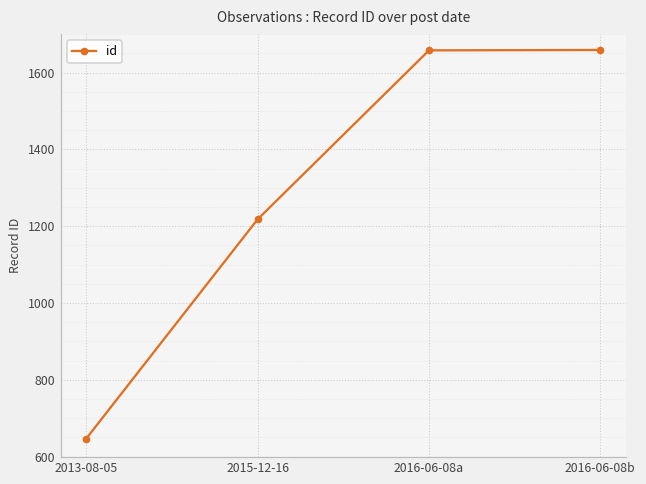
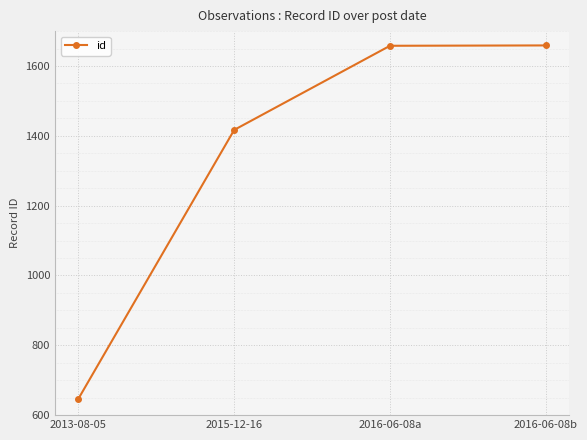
2015-12-16: 1220 -> 1420
